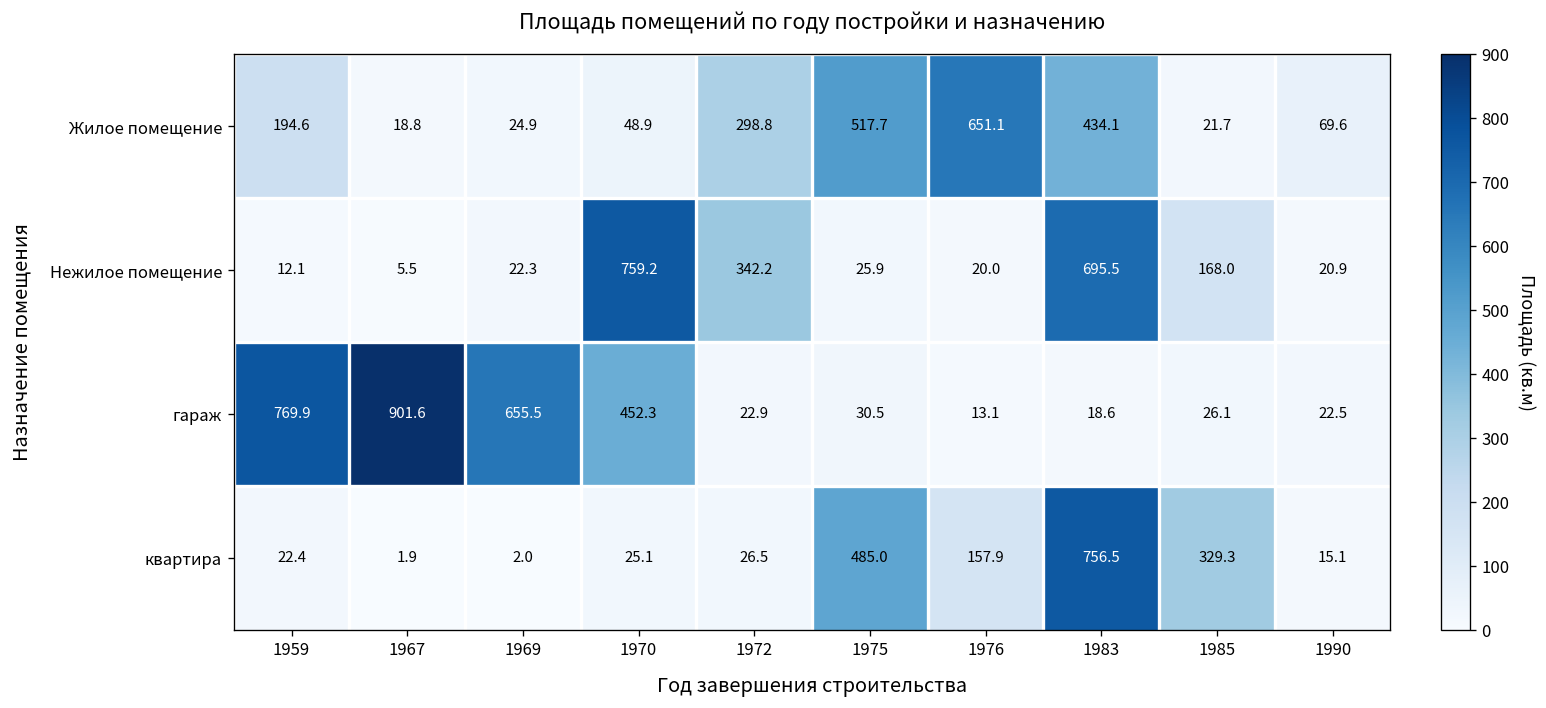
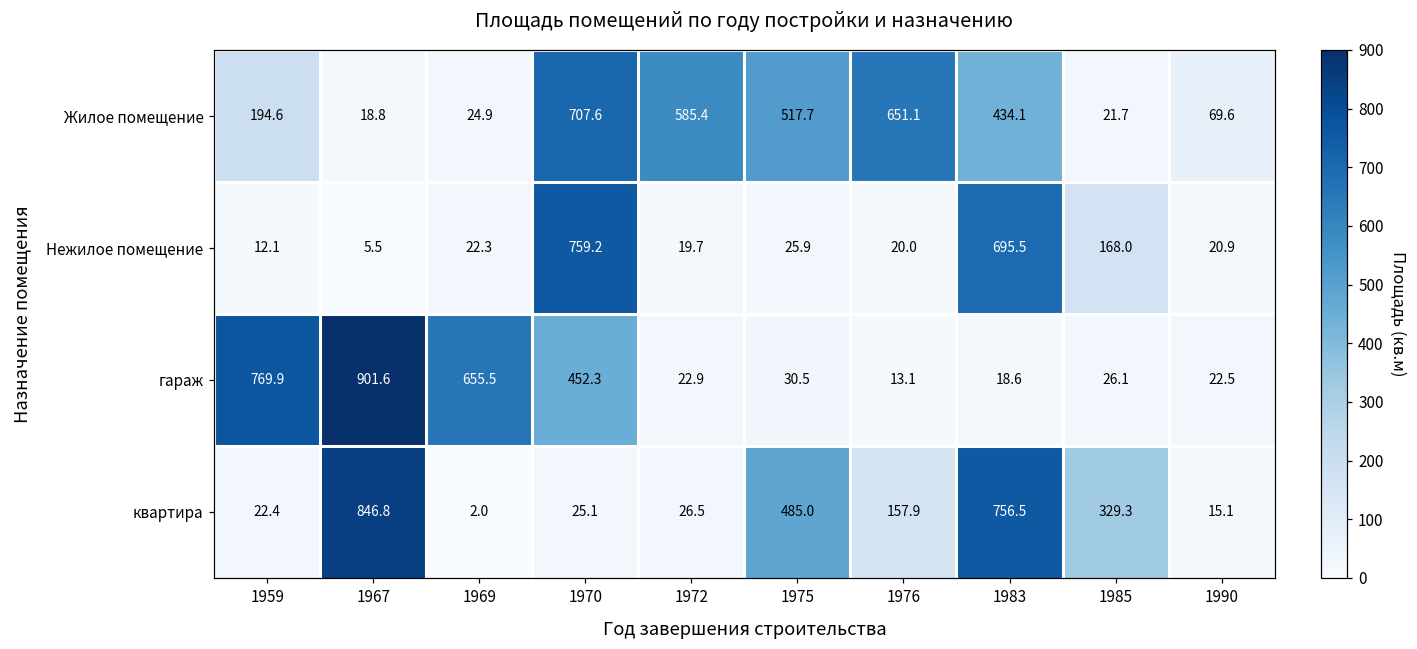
Жилое помещение, 1970: 48.9 -> 707.6
Жилое помещение, 1972: 298.8 -> 585.4
Нежилое помещение, 1972: 342.2 -> 19.7
квартира, 1967: 1.9 -> 846.8
